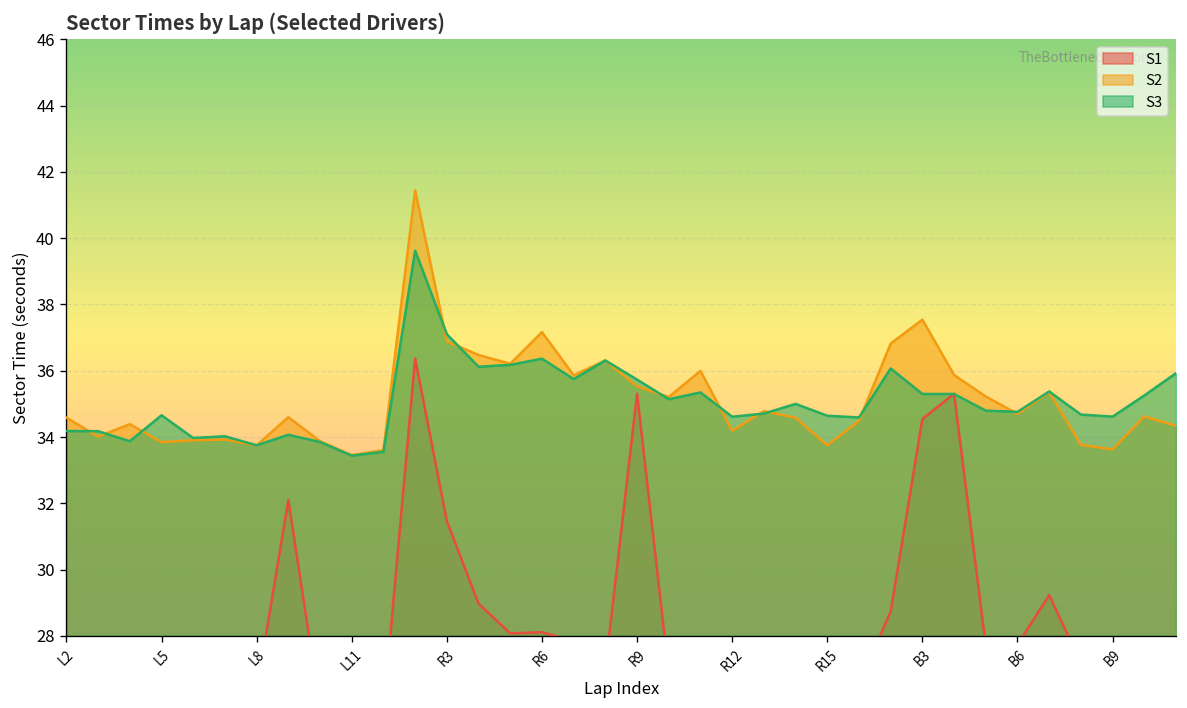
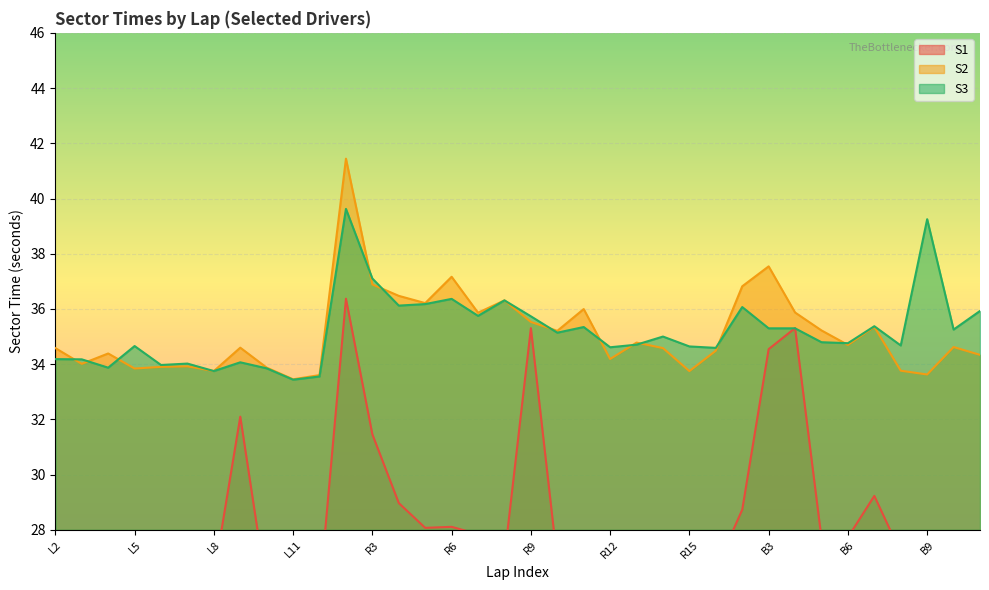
S3, B9: 34.6 -> 39.3
